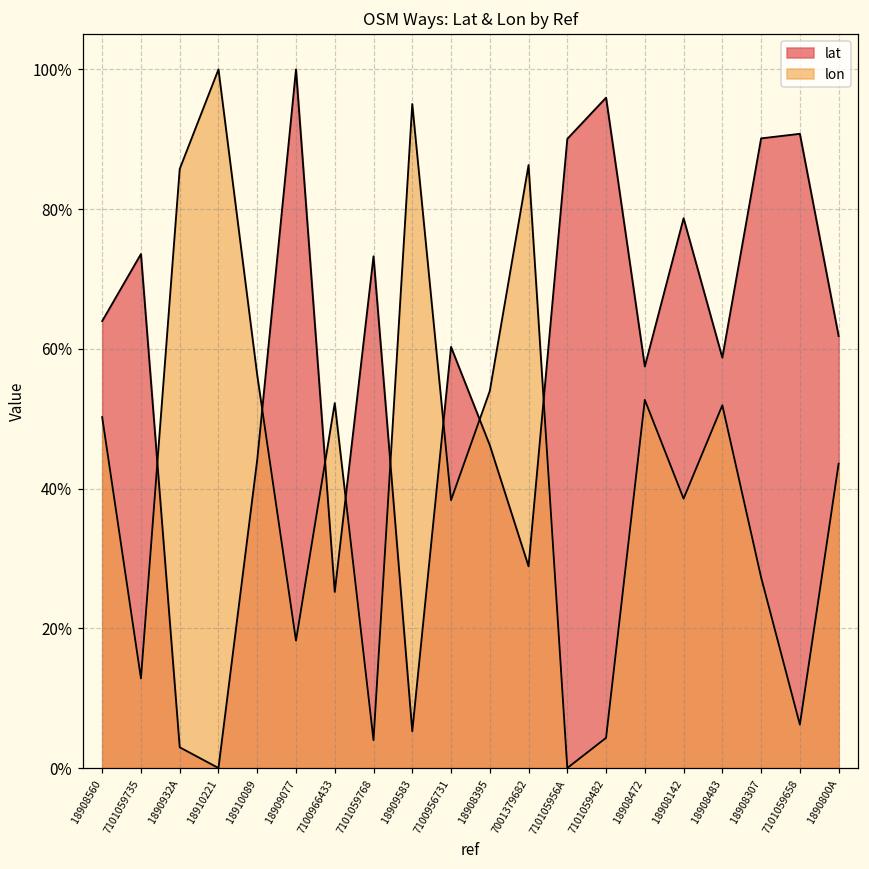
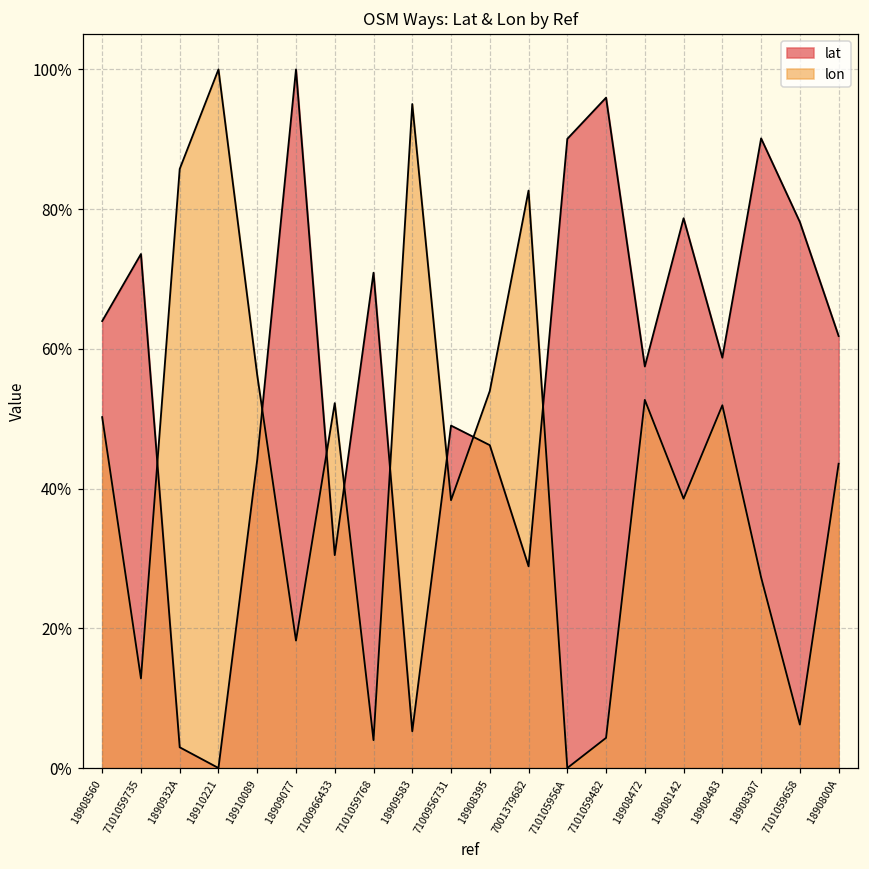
lat, 7100966433: 25% -> 30%
lat, 7101059768: 73% -> 71%
lat, 7100956731: 60% -> 49%
lon, 7001379682: 86% -> 83%
lat, 7101059658: 91% -> 78%
